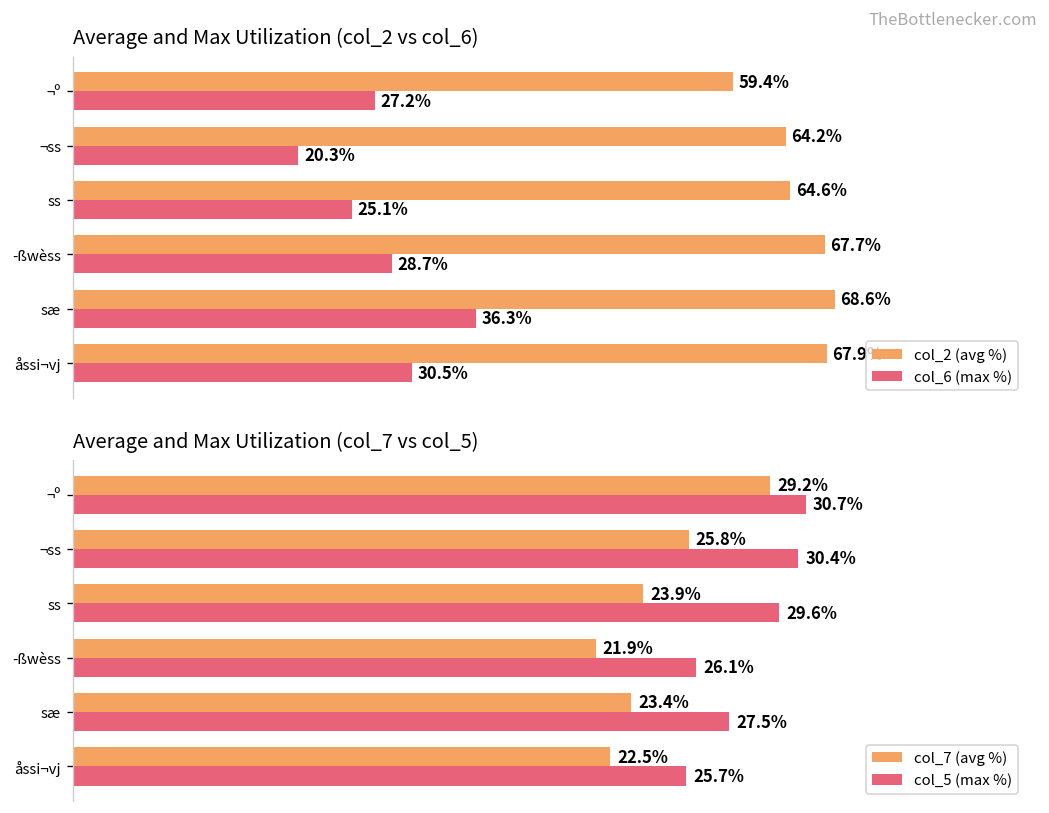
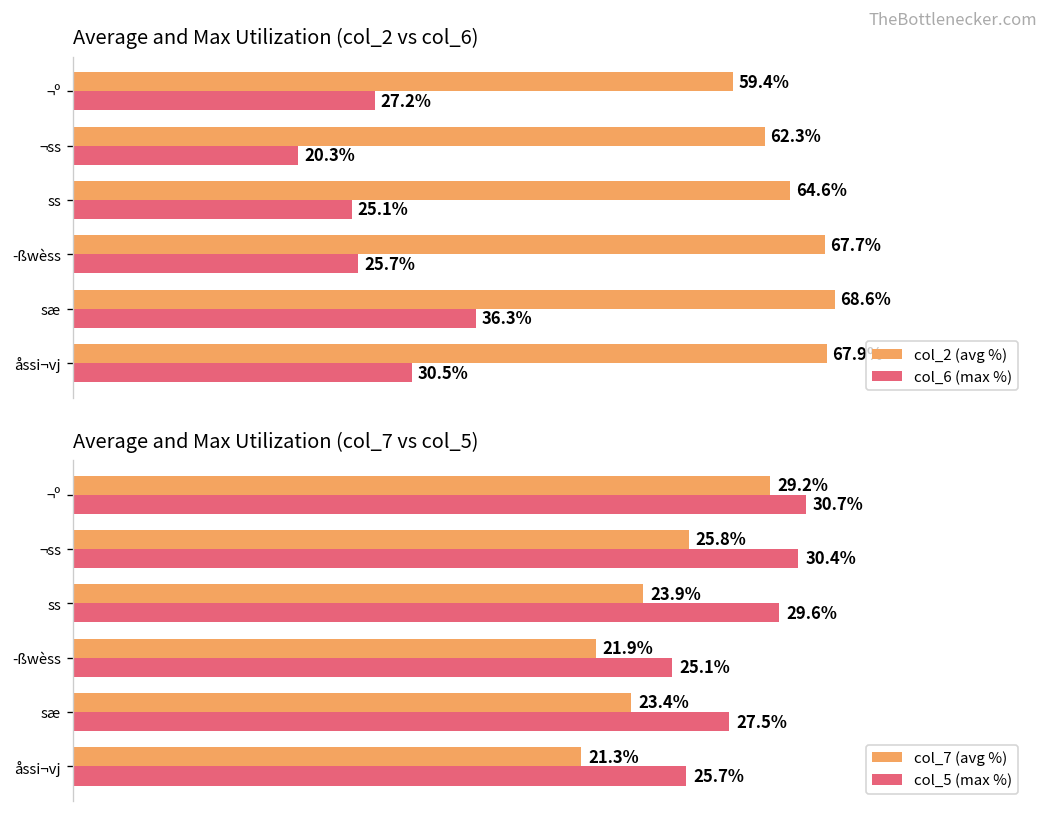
Average and Max Utilization (col_2 vs col_6), col_2 (avg %), ¬ss: 64.2% -> 62.3%
Average and Max Utilization (col_2 vs col_6), col_6 (max %), ­ßwèss: 28.7% -> 25.7%
Average and Max Utilization (col_7 vs col_5), col_5 (max %), ­ßwèss: 26.1% -> 25.1%
Average and Max Utilization (col_7 vs col_5), col_7 (avg %), åssi¬vj: 22.5% -> 21.3%
